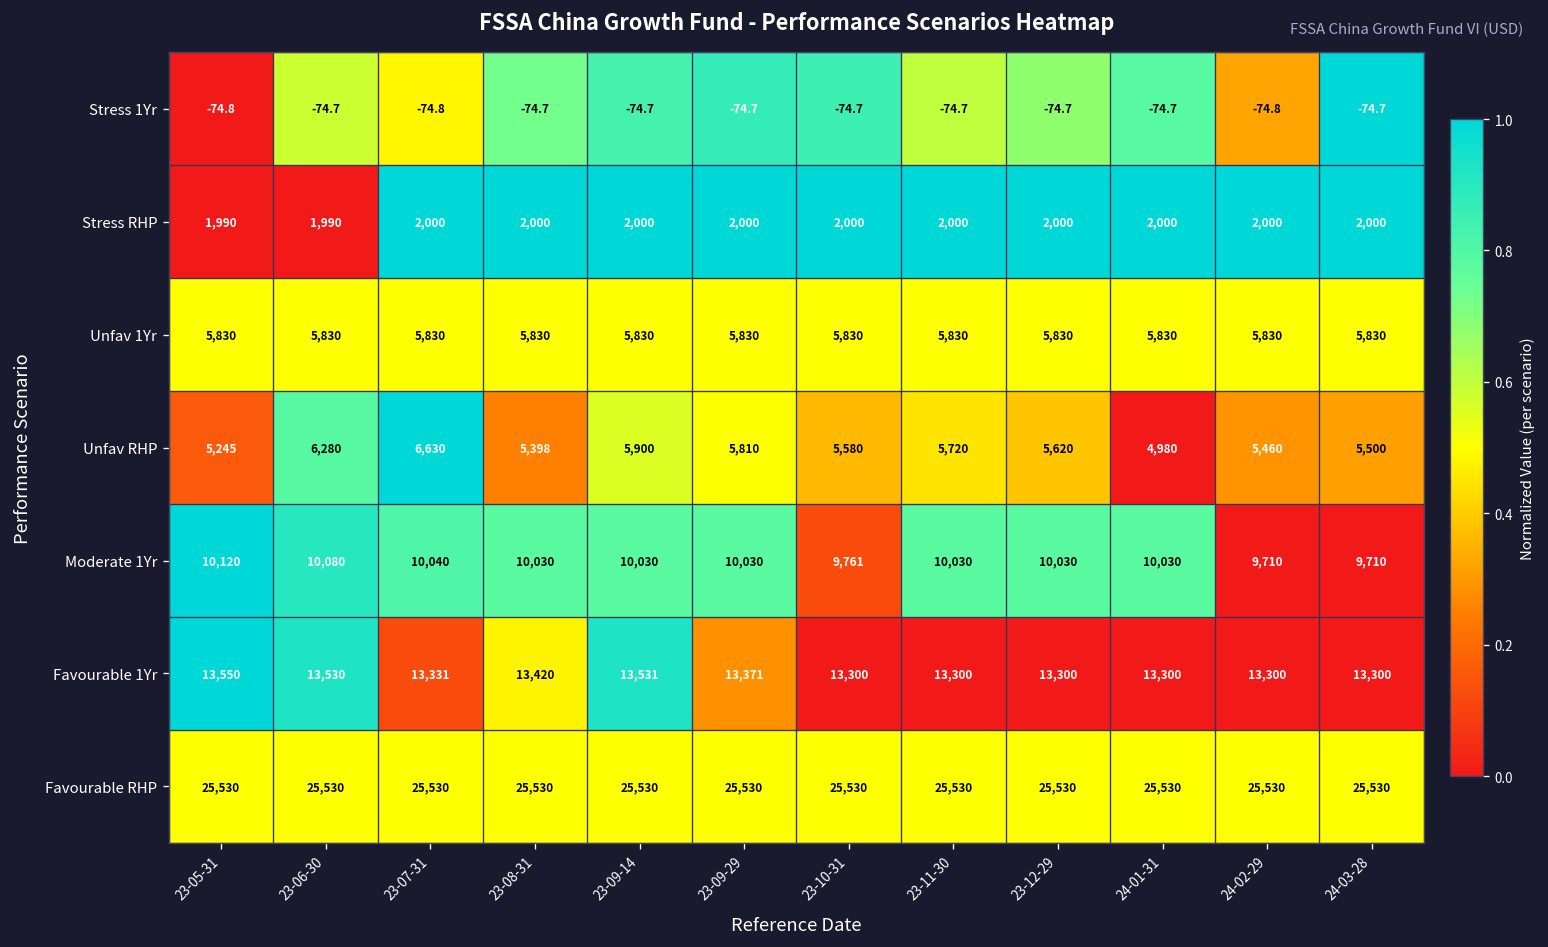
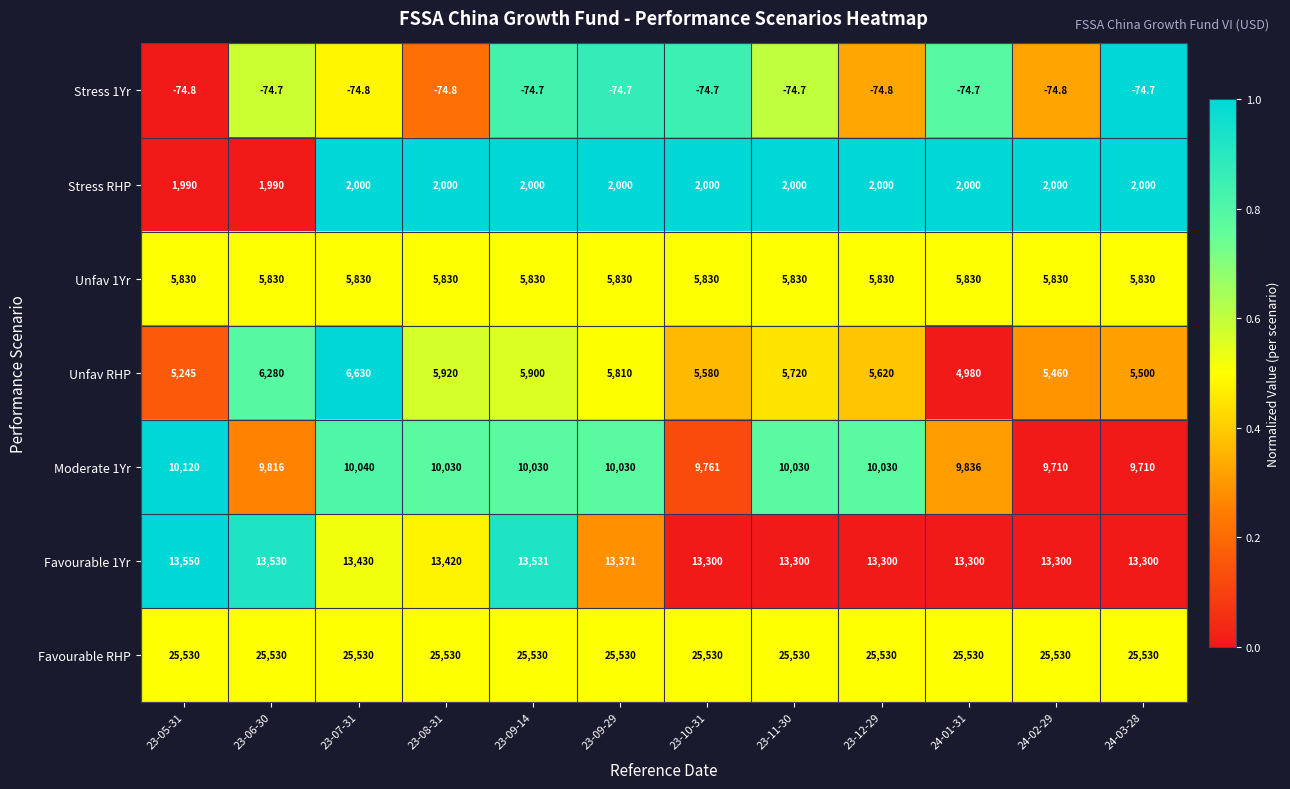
Stress 1Yr, 23-08-31: -74.7 -> -74.8
Stress 1Yr, 23-12-29: -74.7 -> -74.8
Unfav RHP, 23-08-31: 5,398 -> 5,920
Moderate 1Yr, 23-06-30: 10,080 -> 9,816
Moderate 1Yr, 24-01-31: 10,030 -> 9,836
Favourable 1Yr, 23-07-31: 13,331 -> 13,430
